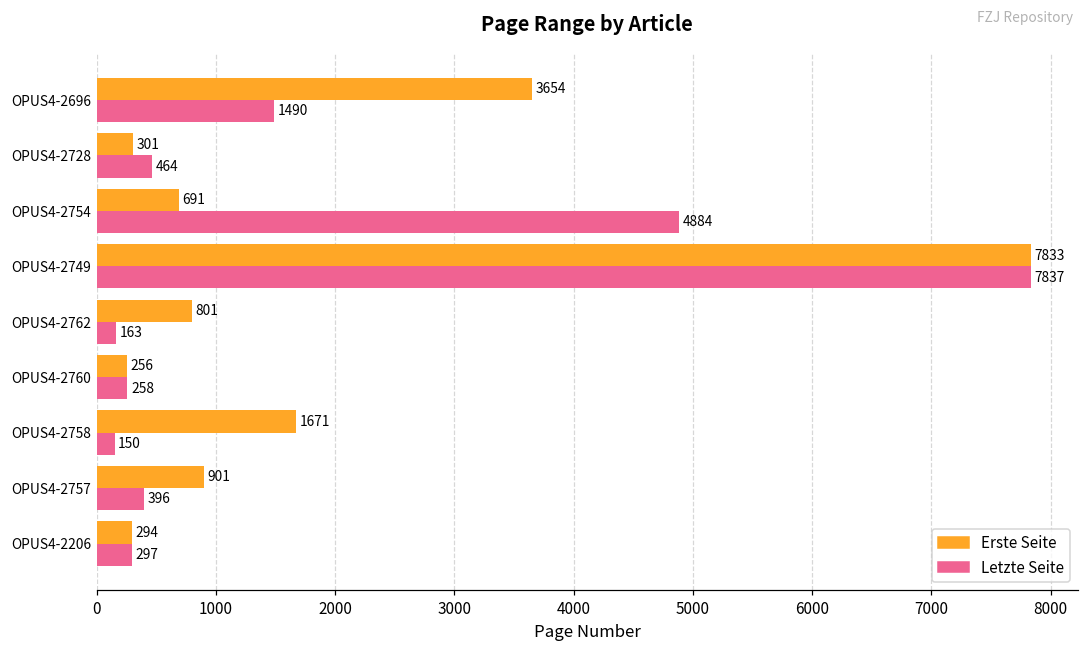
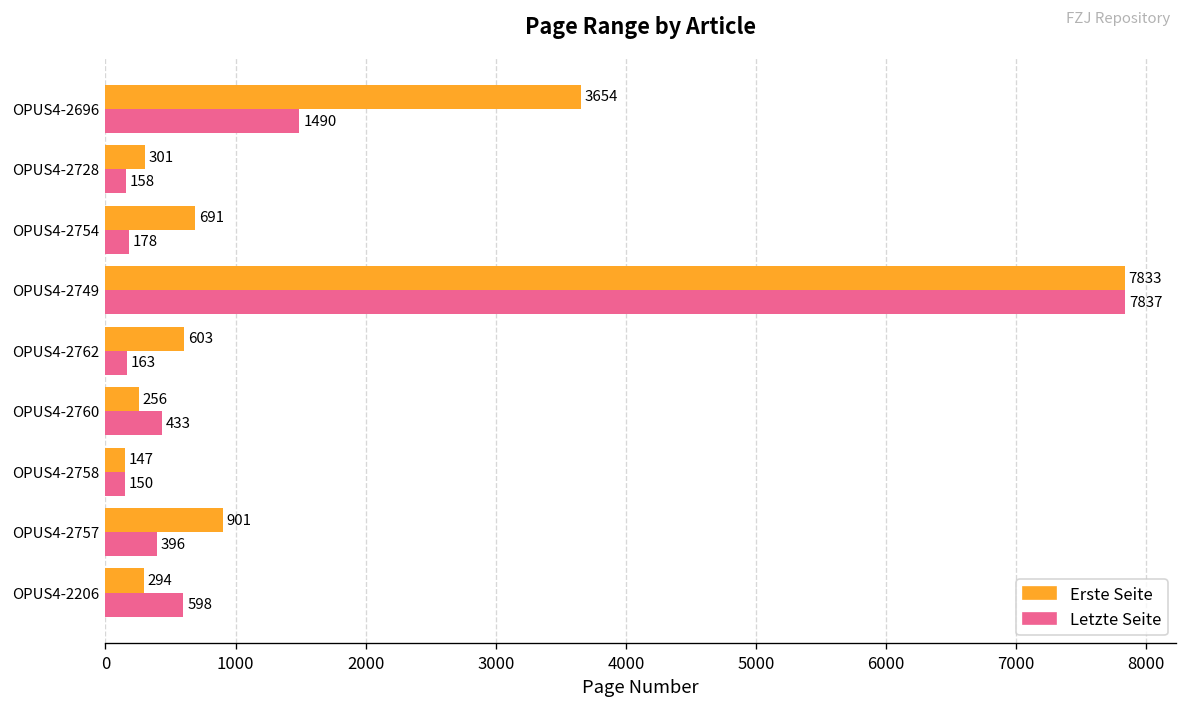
Letzte Seite, OPUS4-2728: 464 -> 158
Letzte Seite, OPUS4-2754: 4884 -> 178
Erste Seite, OPUS4-2762: 801 -> 603
Letzte Seite, OPUS4-2760: 258 -> 433
Erste Seite, OPUS4-2758: 1671 -> 147
Letzte Seite, OPUS4-2206: 297 -> 598
